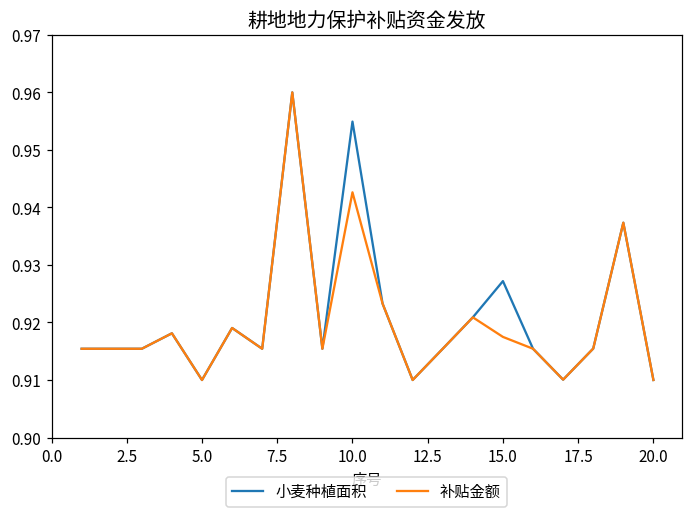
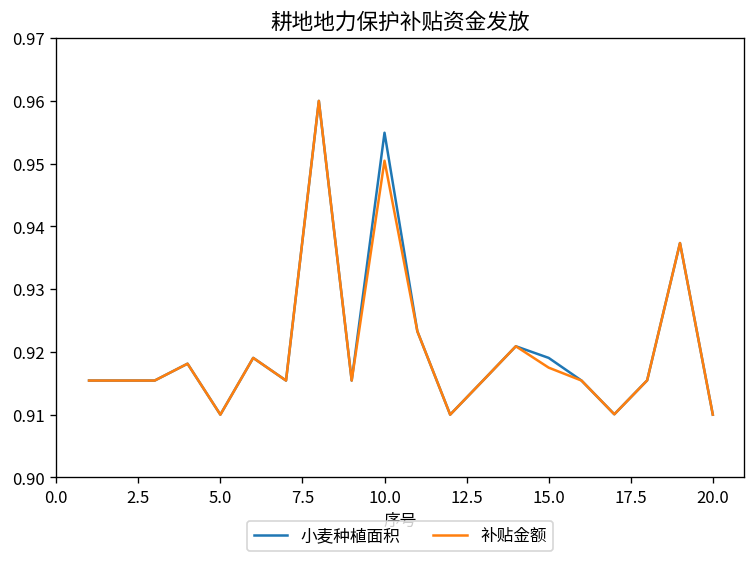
补贴金额, 10.0: 0.943 -> 0.950
小麦种植面积, 15.0: 0.927 -> 0.919
